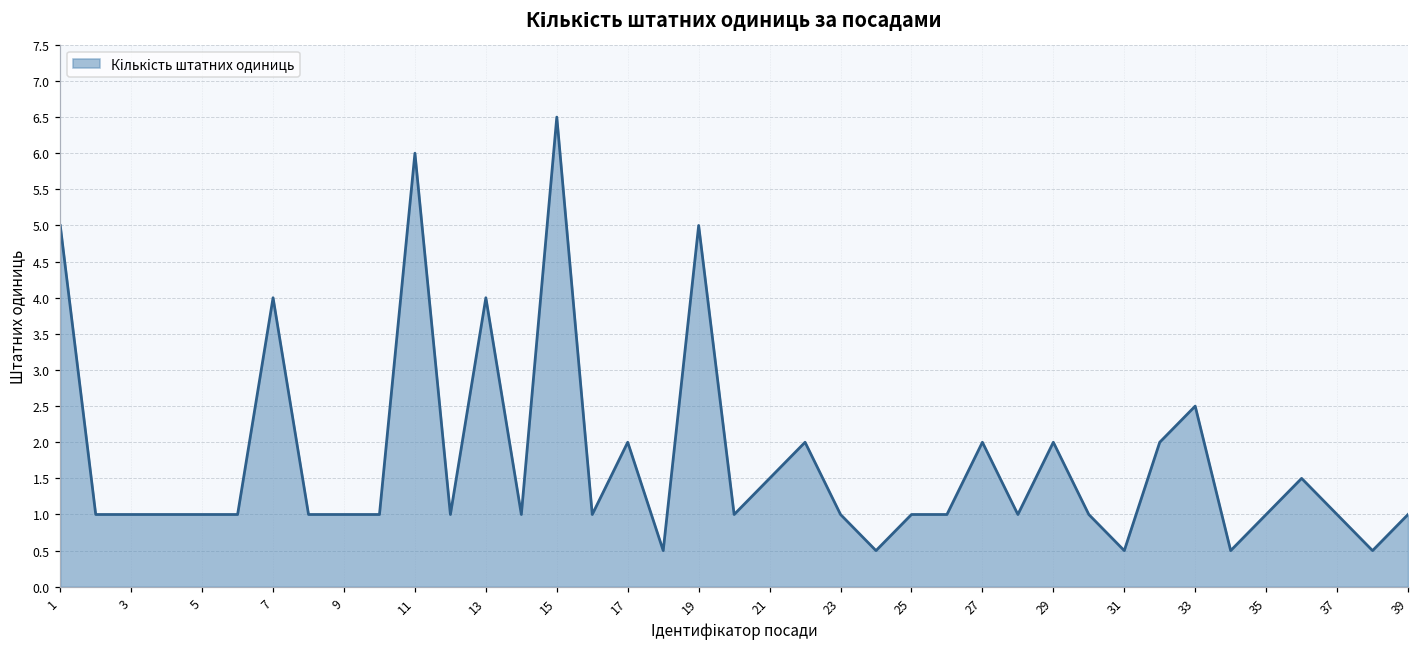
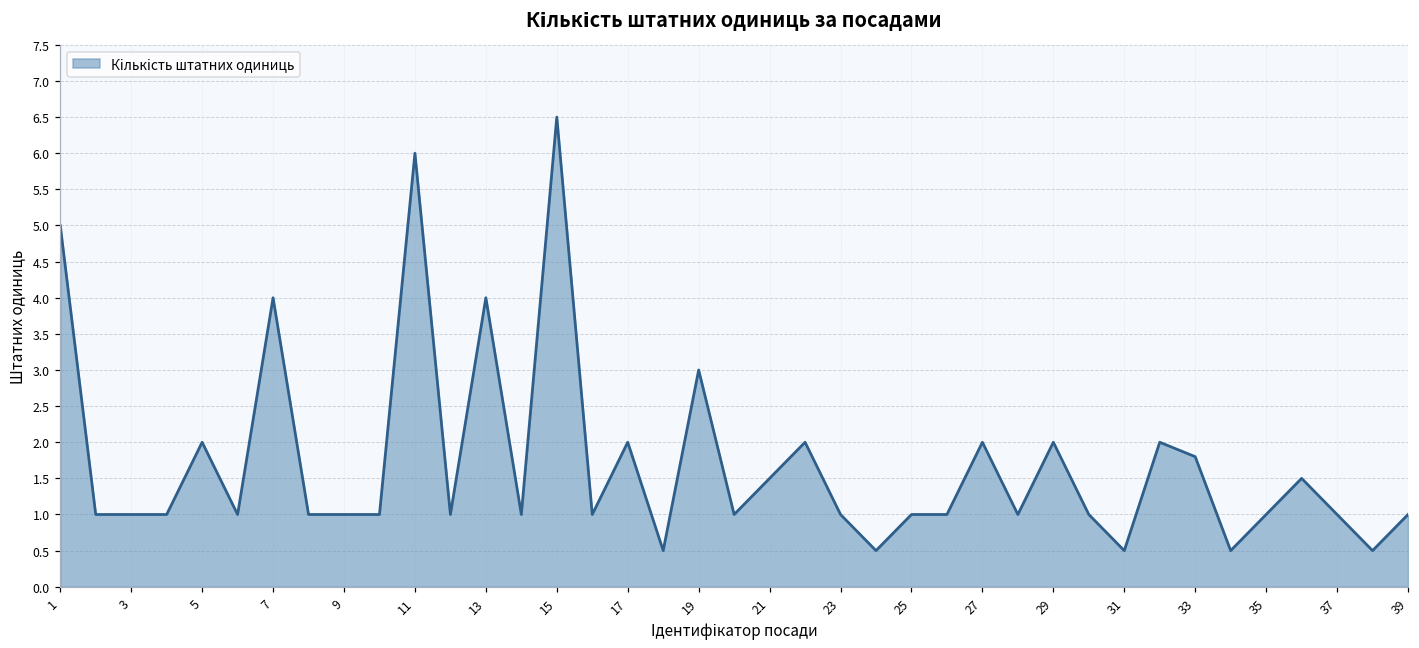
5: 1 -> 2
19: 5 -> 3
33: 2.5 -> 1.8
